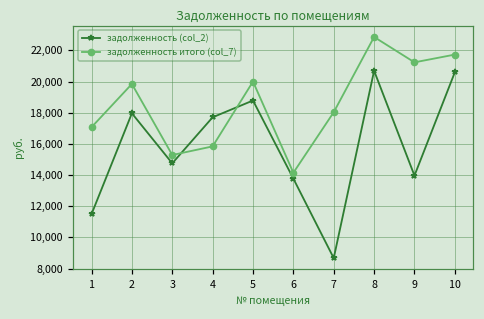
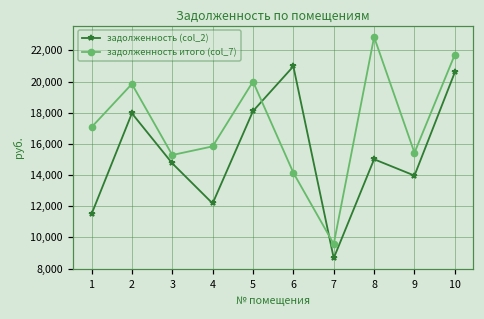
задолженность (col_2), 4: 17,700 -> 12,200
задолженность (col_2), 5: 18,800 -> 18,100
задолженность (col_2), 6: 13,800 -> 21,000
задолженность итого (col_7), 7: 18,000 -> 9,600
задолженность (col_2), 8: 20,700 -> 15,000
задолженность итого (col_7), 9: 21,200 -> 15,400
